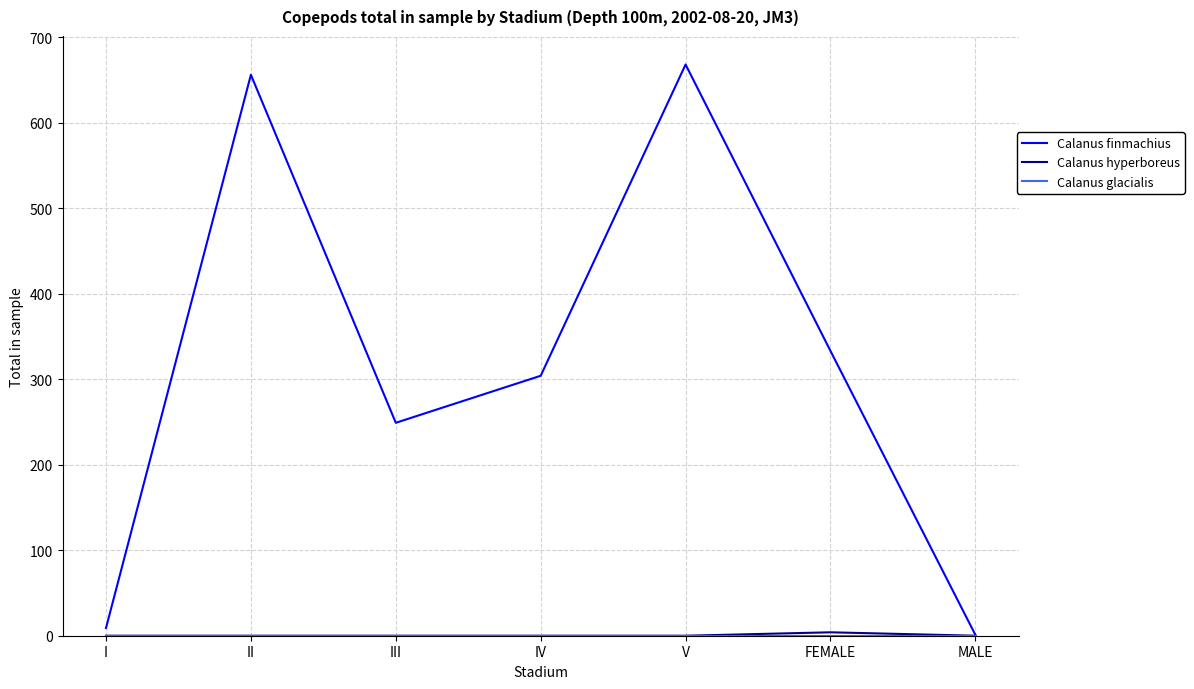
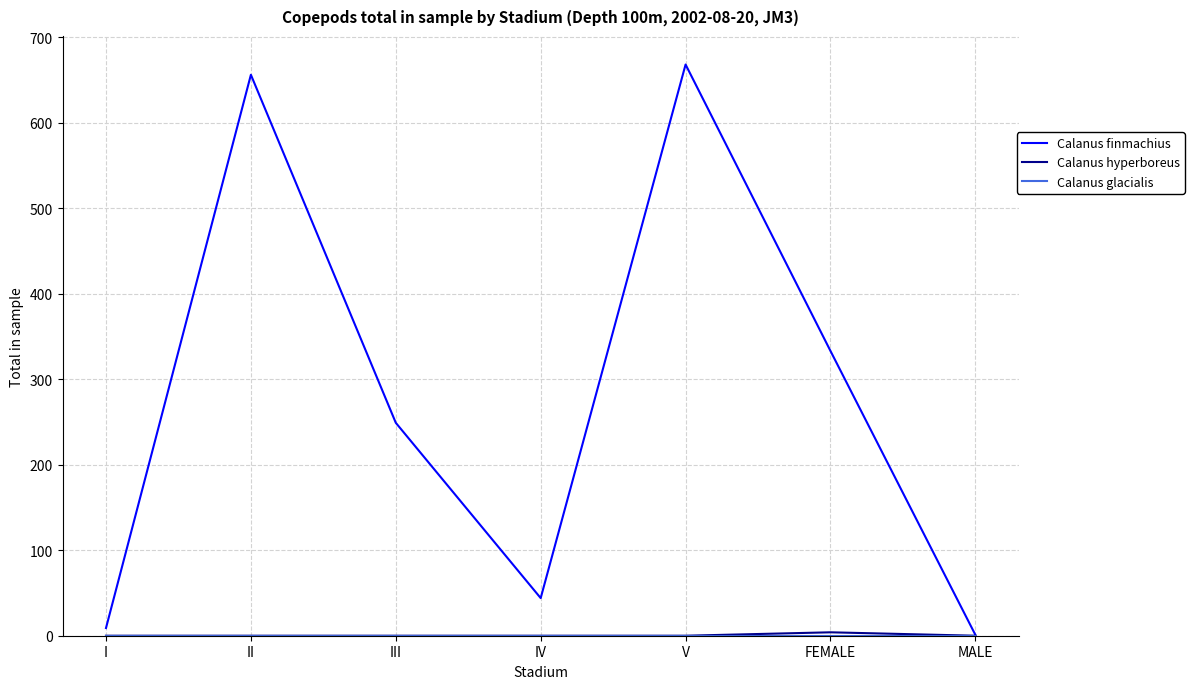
Calanus finmachius, IV: 300 -> 40
